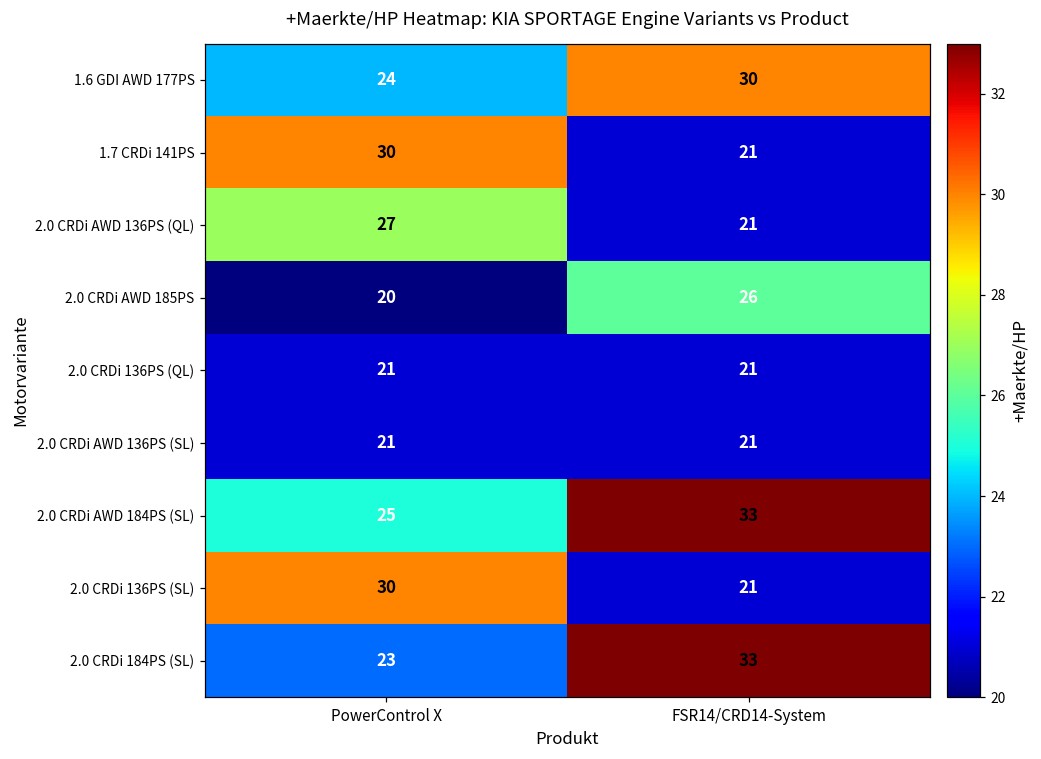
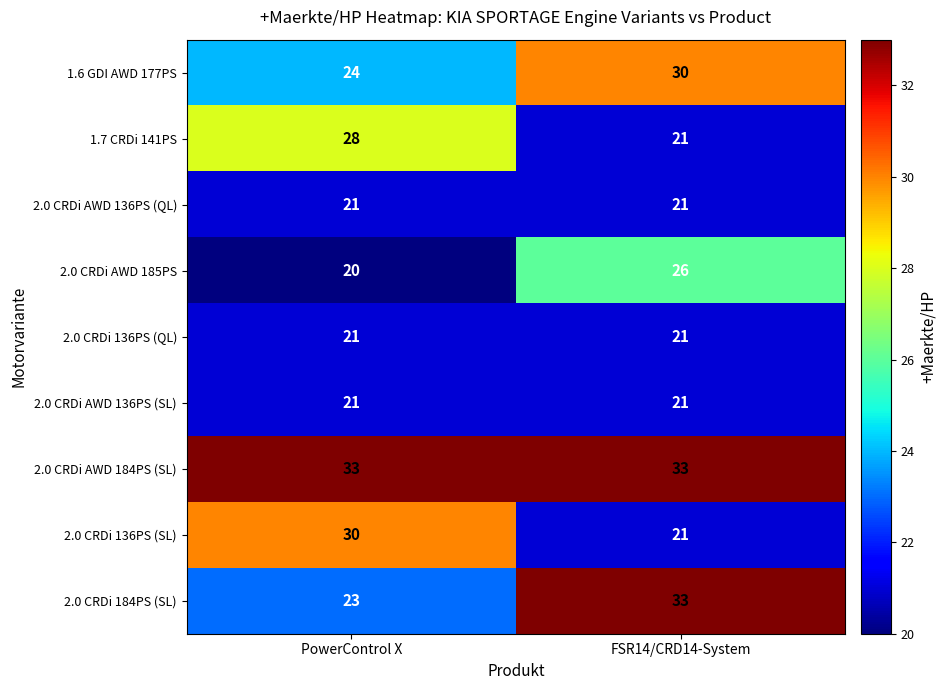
1.7 CRDi 141PS, PowerControl X: 30 -> 28
2.0 CRDi AWD 136PS (QL), PowerControl X: 27 -> 21
2.0 CRDi AWD 184PS (SL), PowerControl X: 25 -> 33
